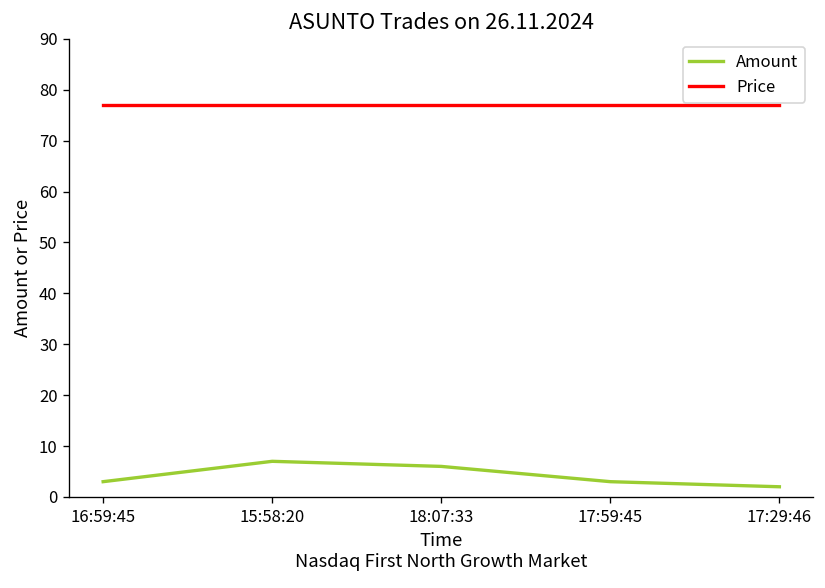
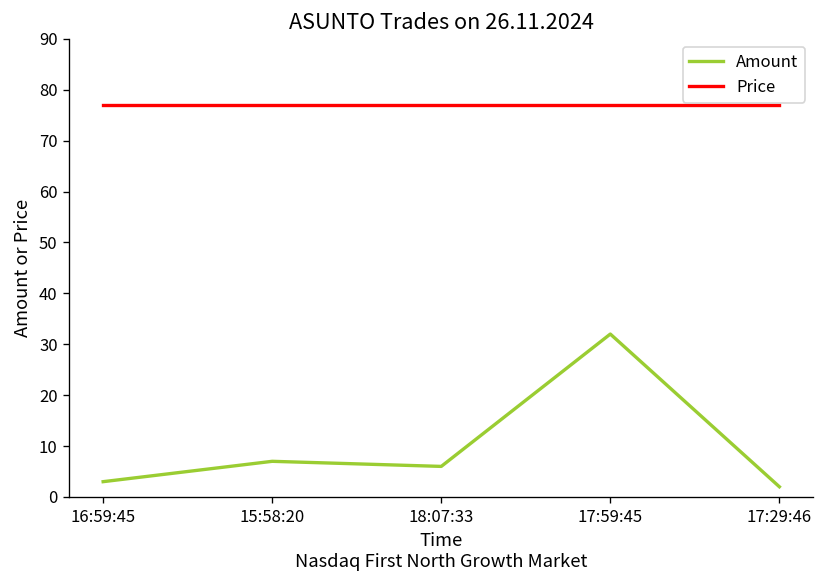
Amount, 17:59:45: 3 -> 32
